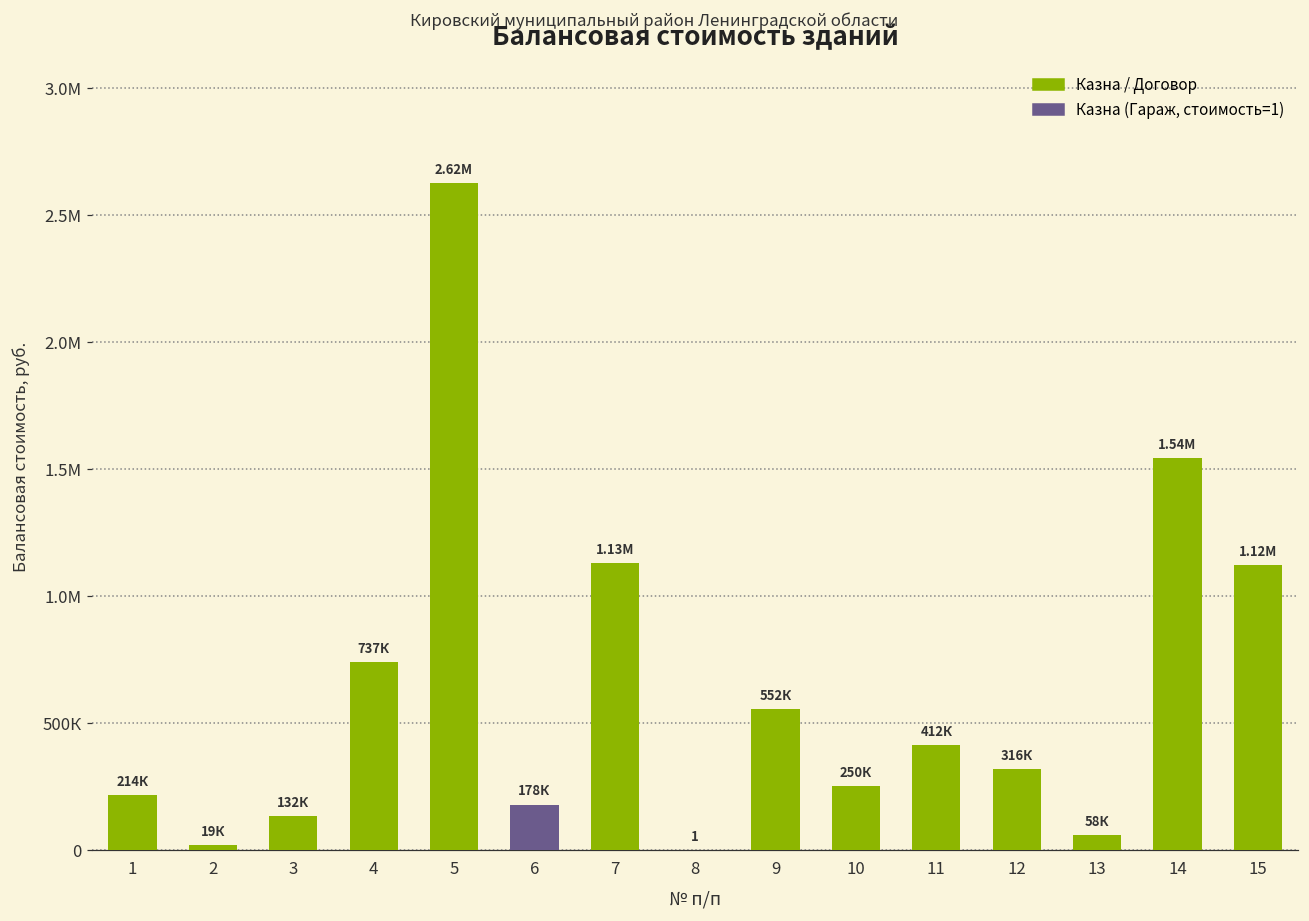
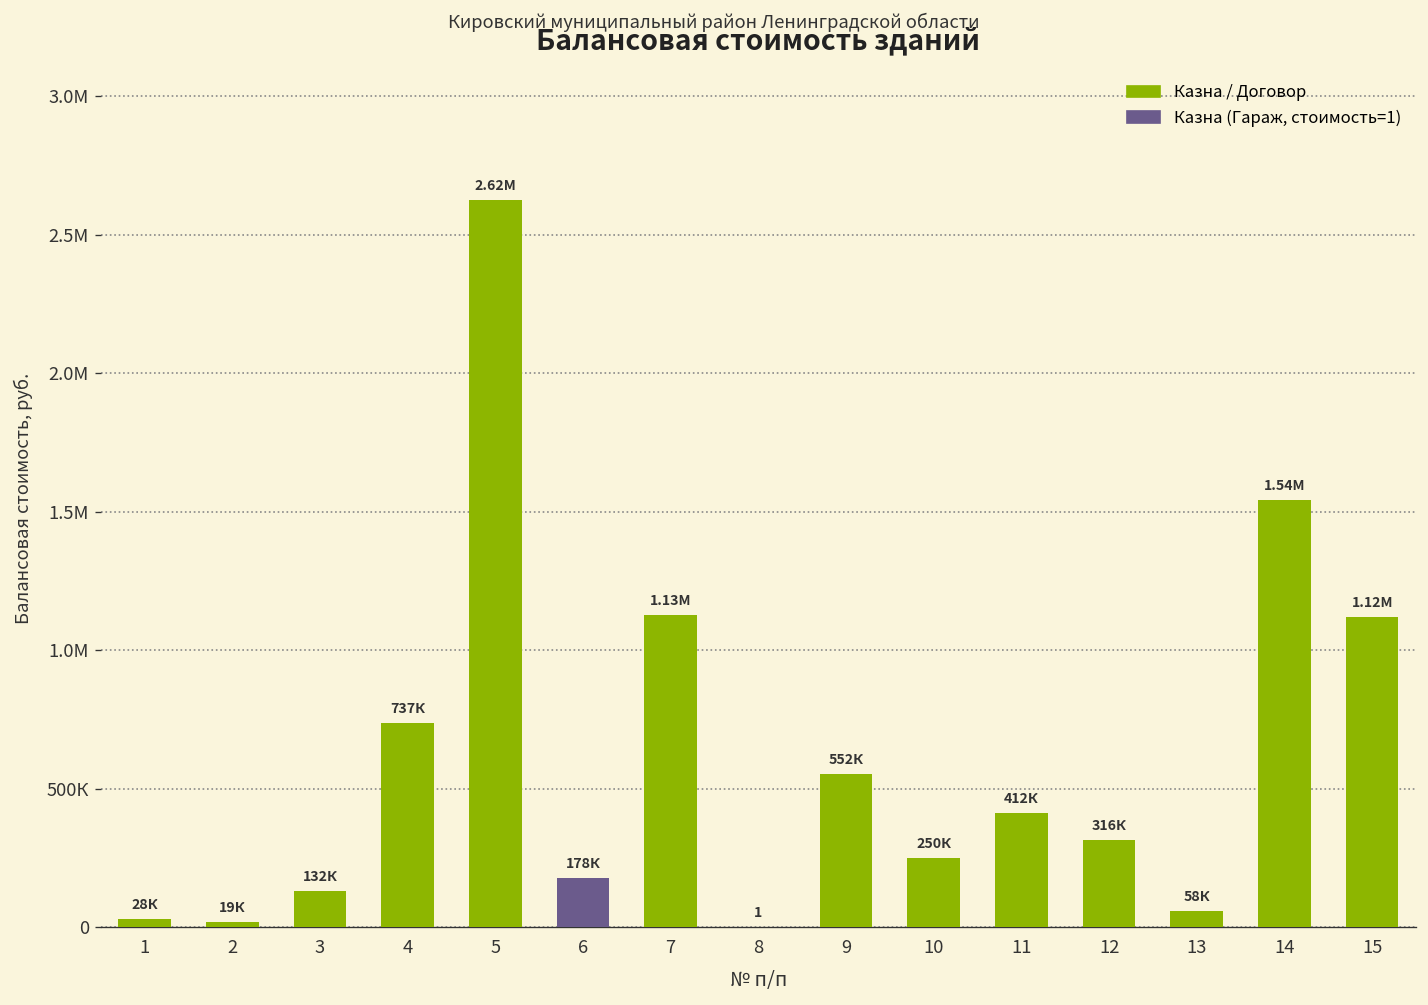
1: 214К -> 28К
